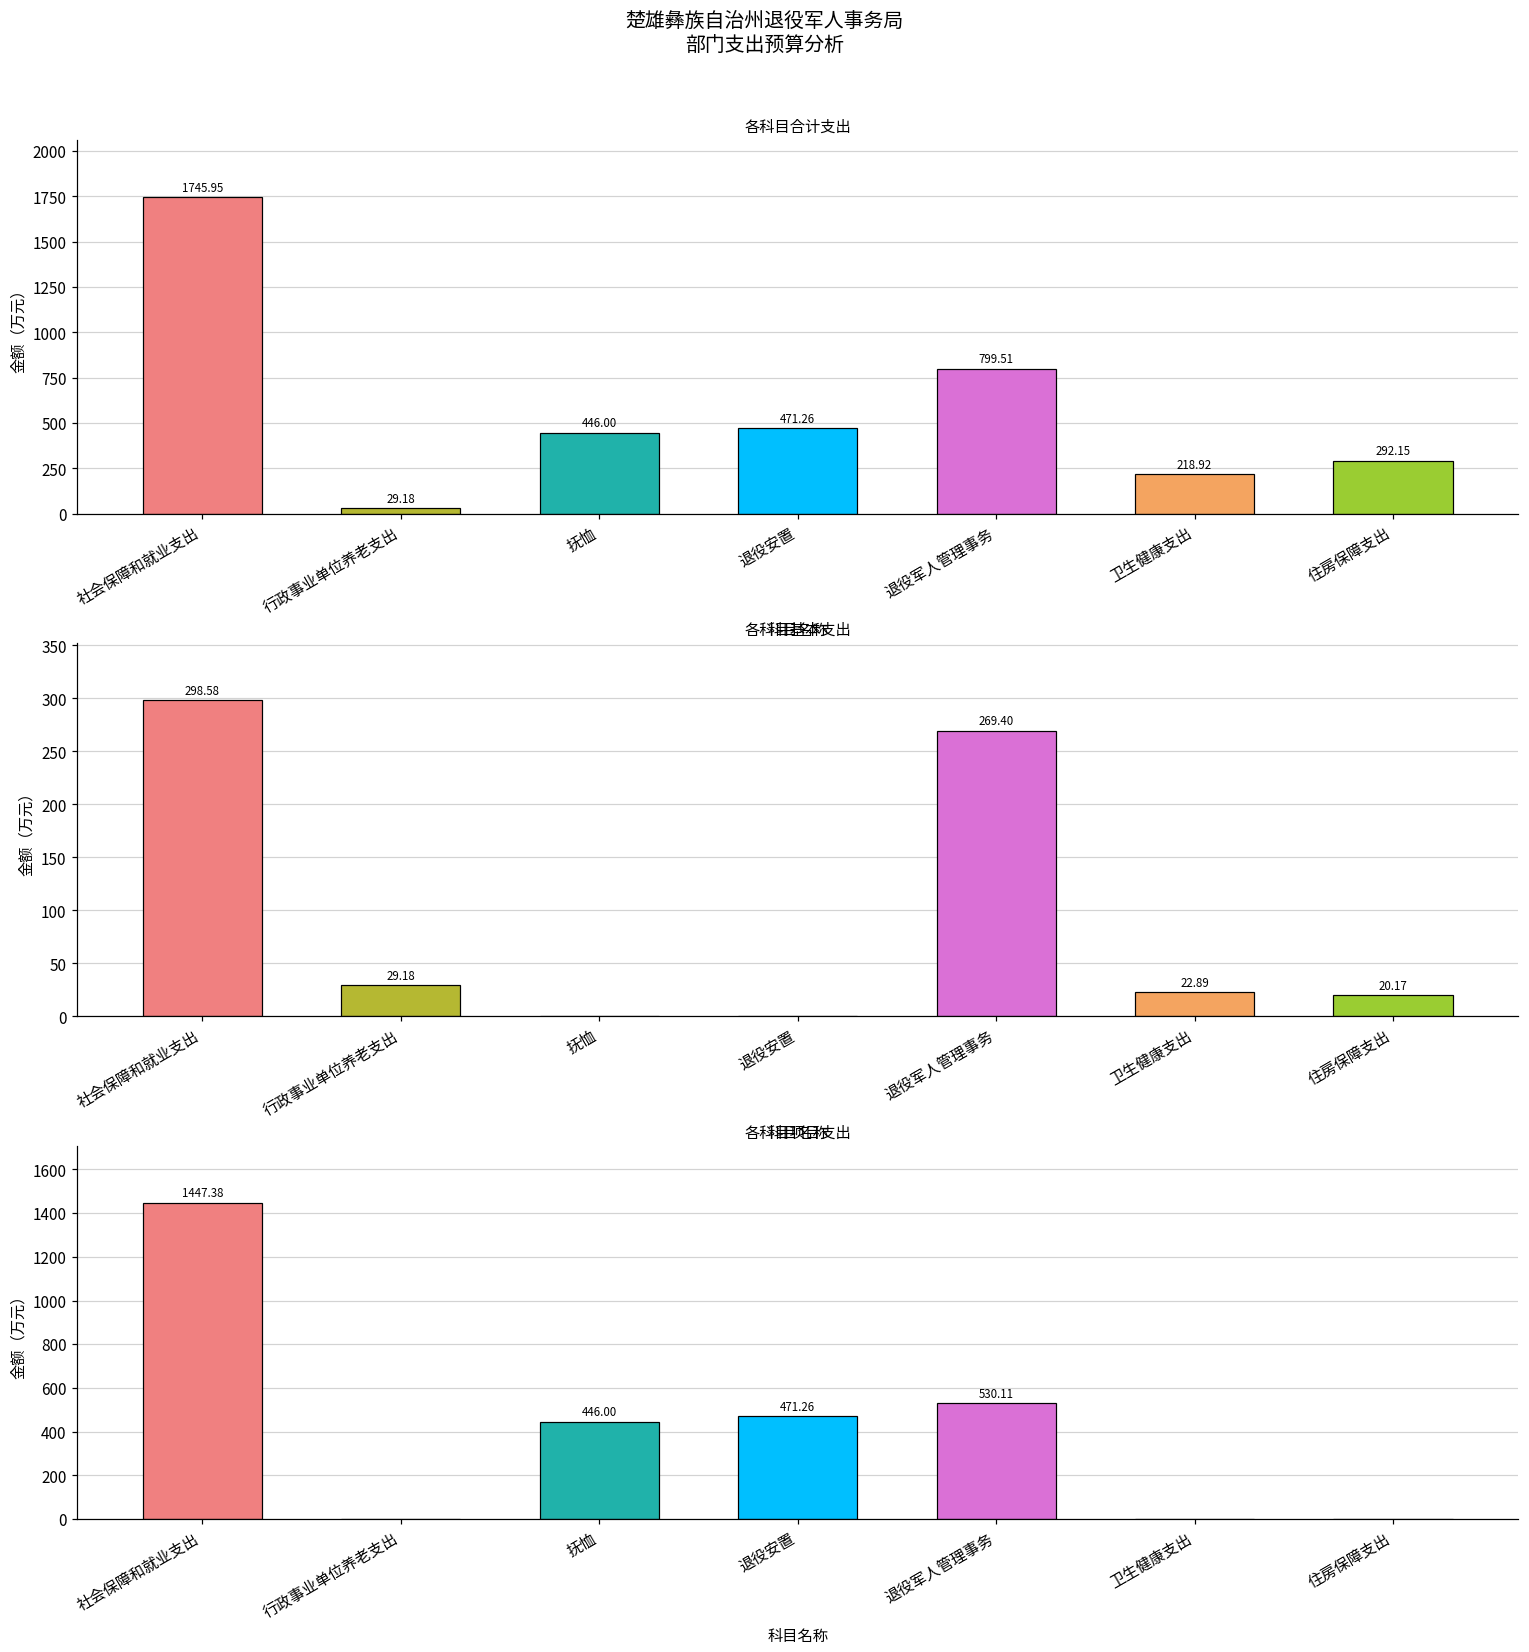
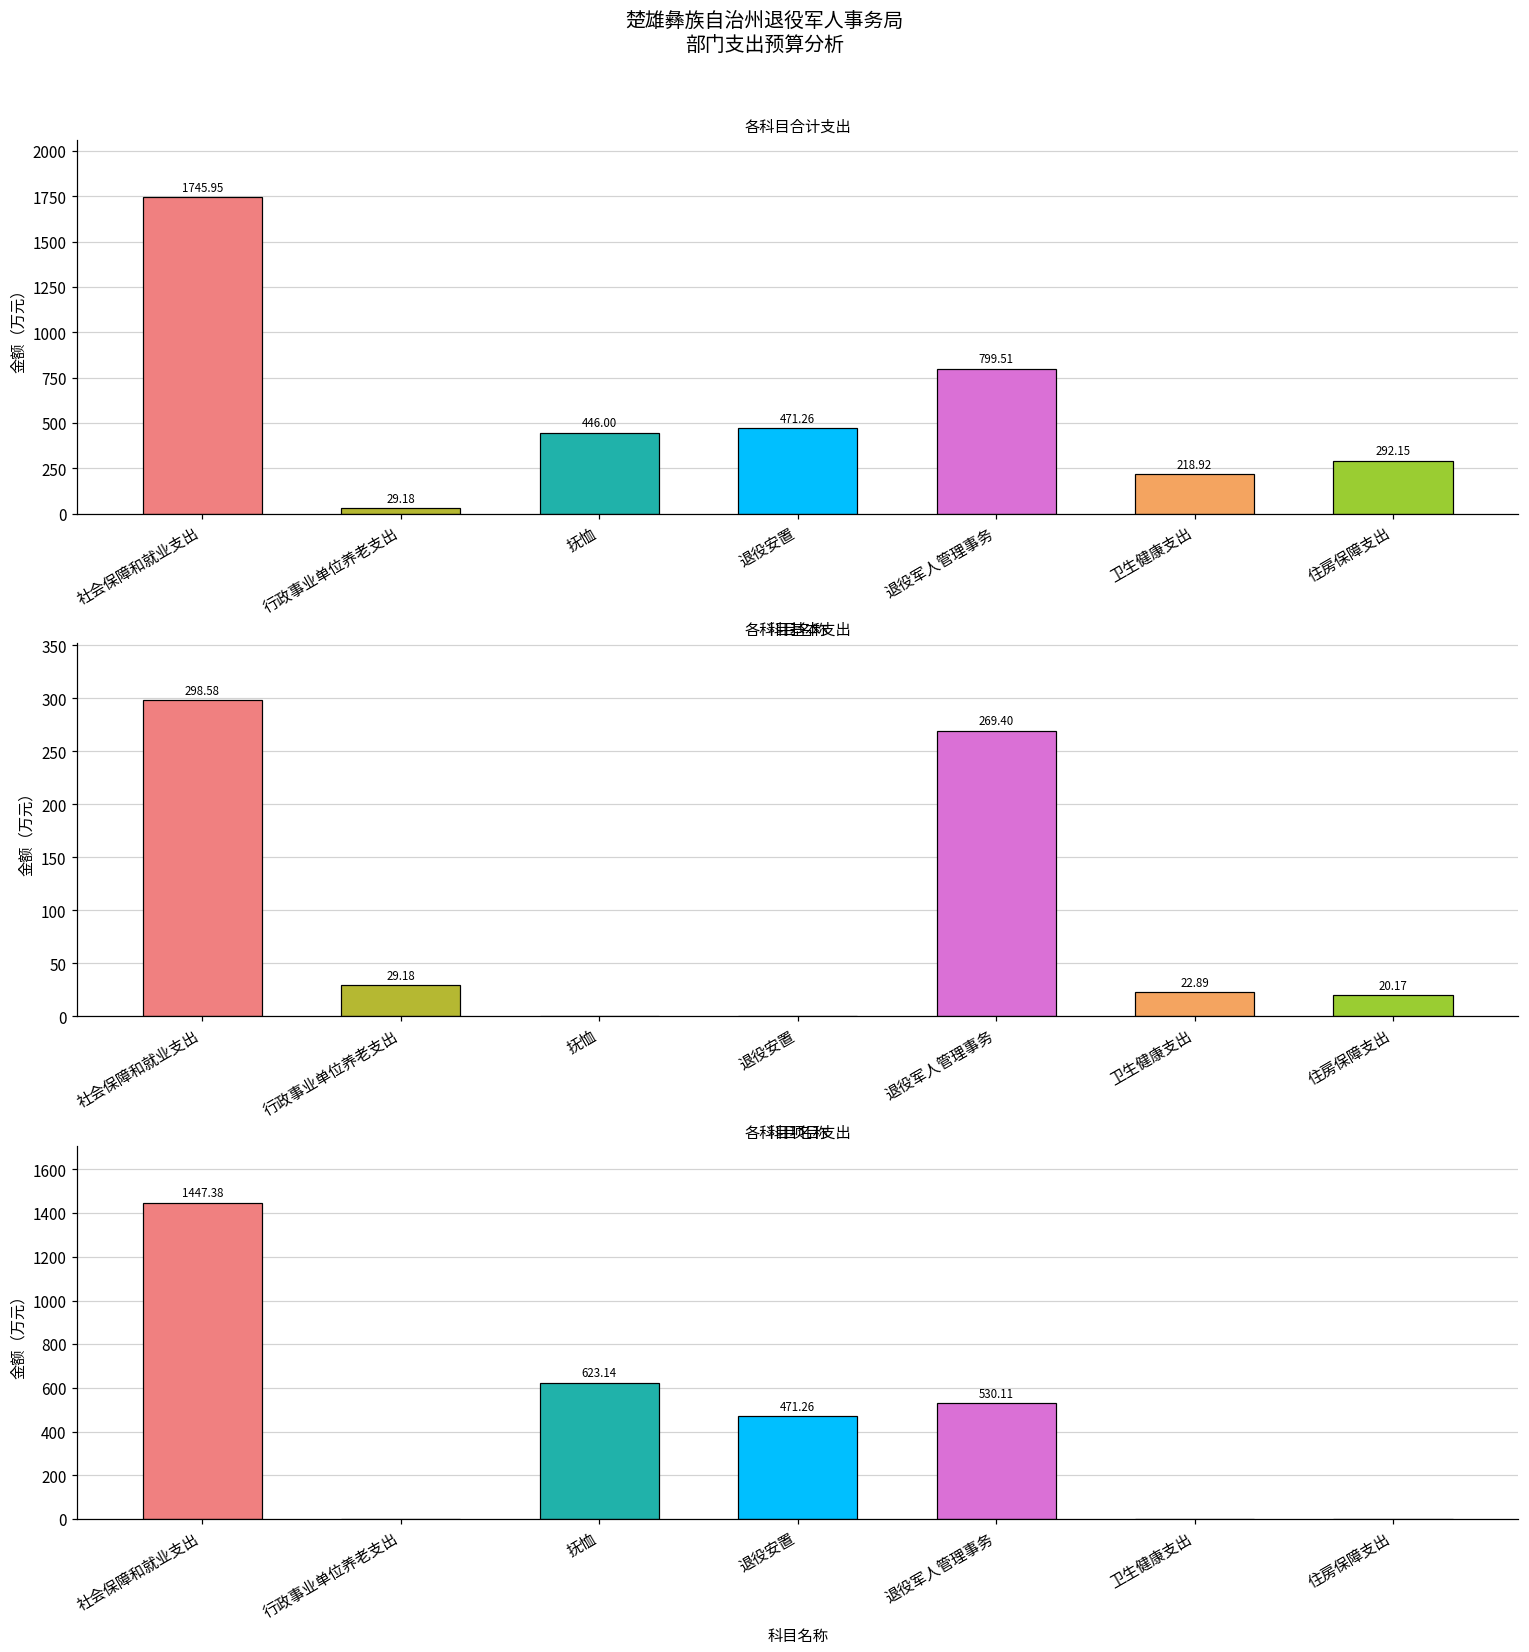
各科目项目支出, 抚恤: 446.00 -> 623.14
